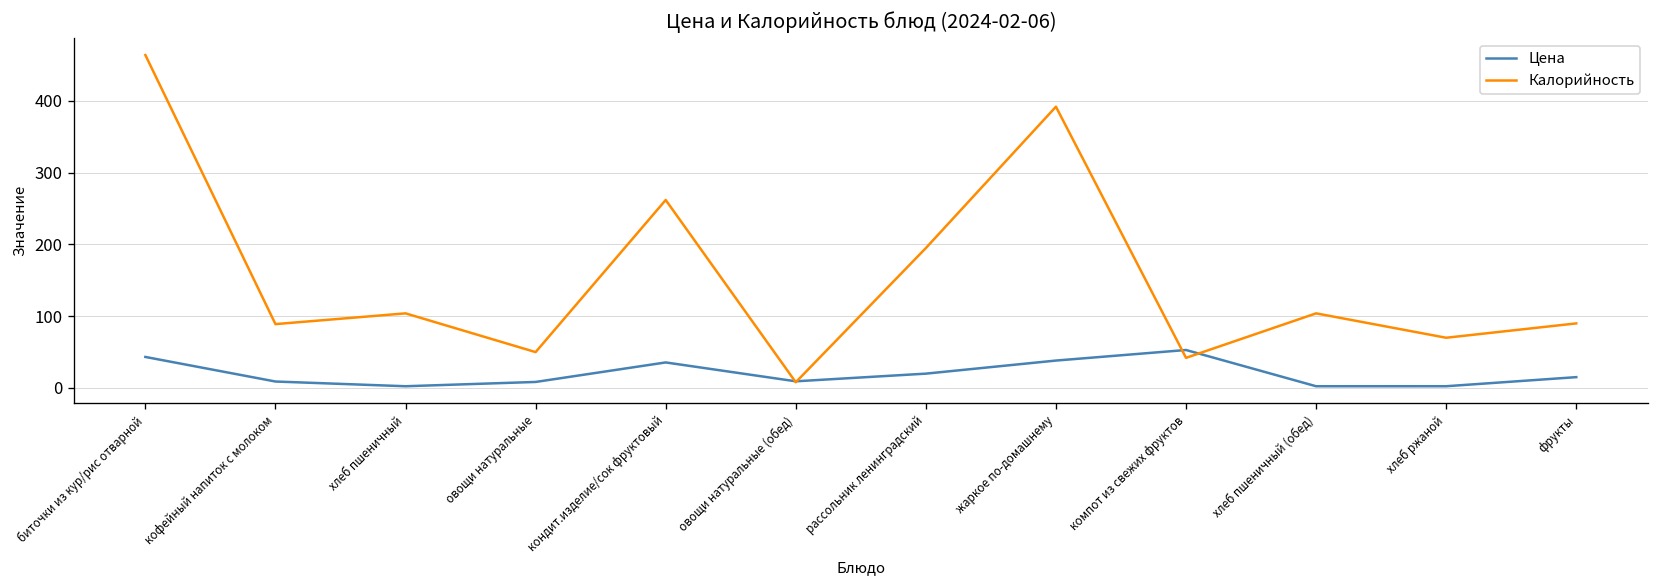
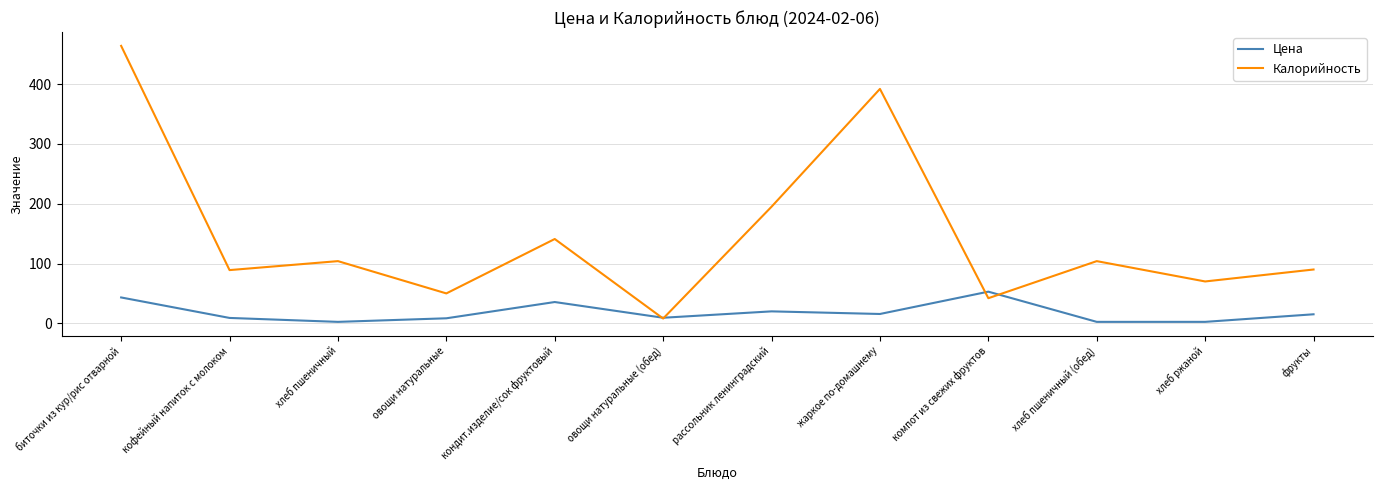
Калорийность, кондит.изделие/сок фруктовый: 260 -> 140
Цена, жаркое по-домашнему: 40 -> 20
